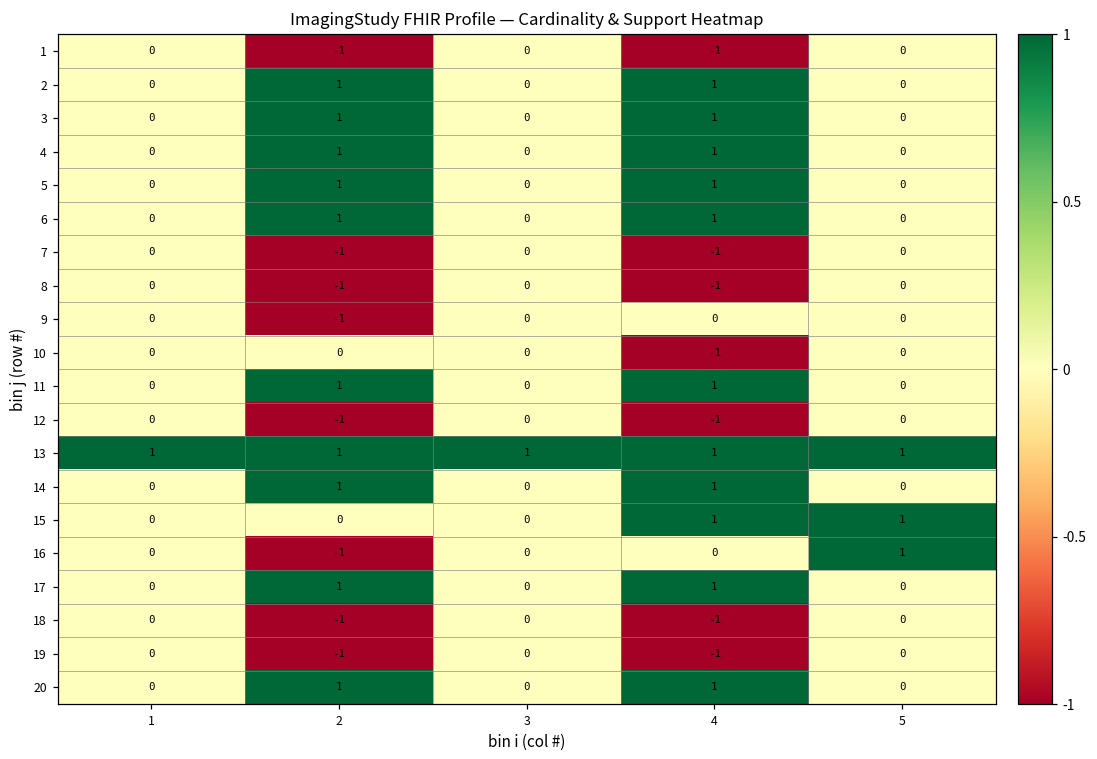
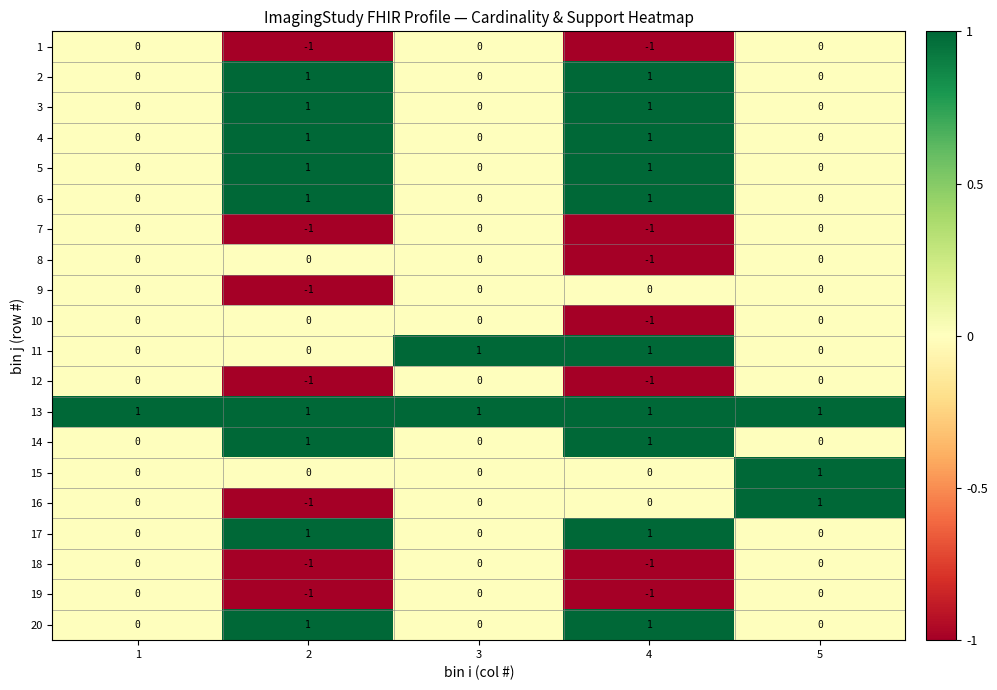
8, 2: -1 -> 0
11, 2: 1 -> 0
11, 3: 0 -> 1
15, 4: 1 -> 0
